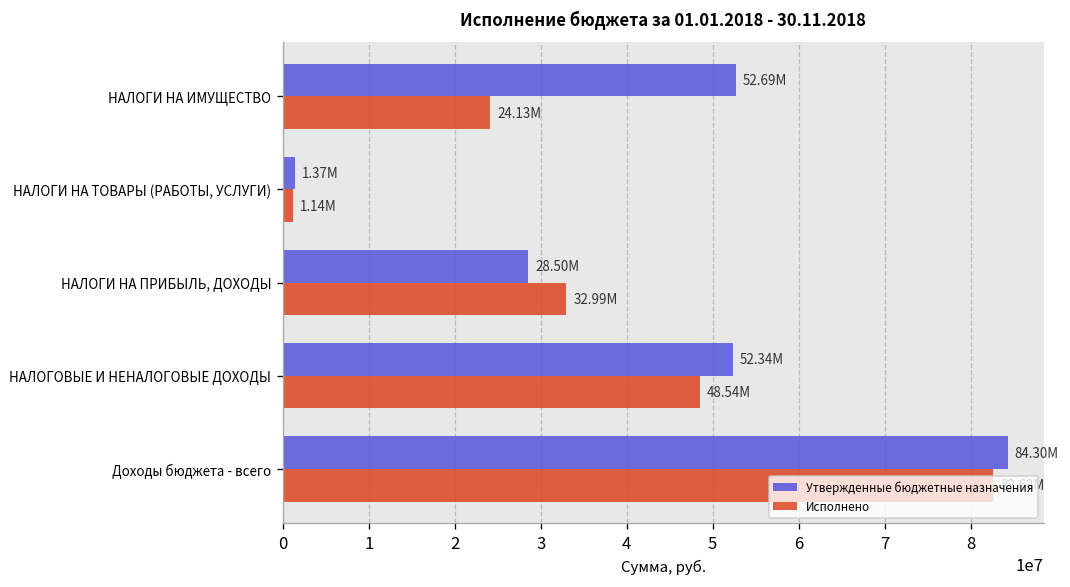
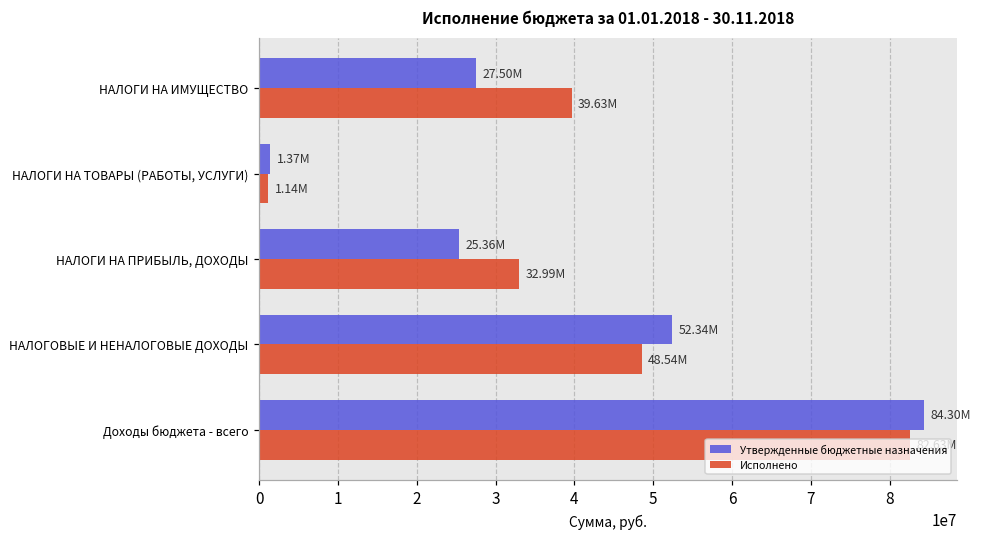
Утвержденные бюджетные назначения, НАЛОГИ НА ИМУЩЕСТВО: 52.69M -> 27.50M
Исполнено, НАЛОГИ НА ИМУЩЕСТВО: 24.13M -> 39.63M
Утвержденные бюджетные назначения, НАЛОГИ НА ПРИБЫЛЬ, ДОХОДЫ: 28.50M -> 25.36M
